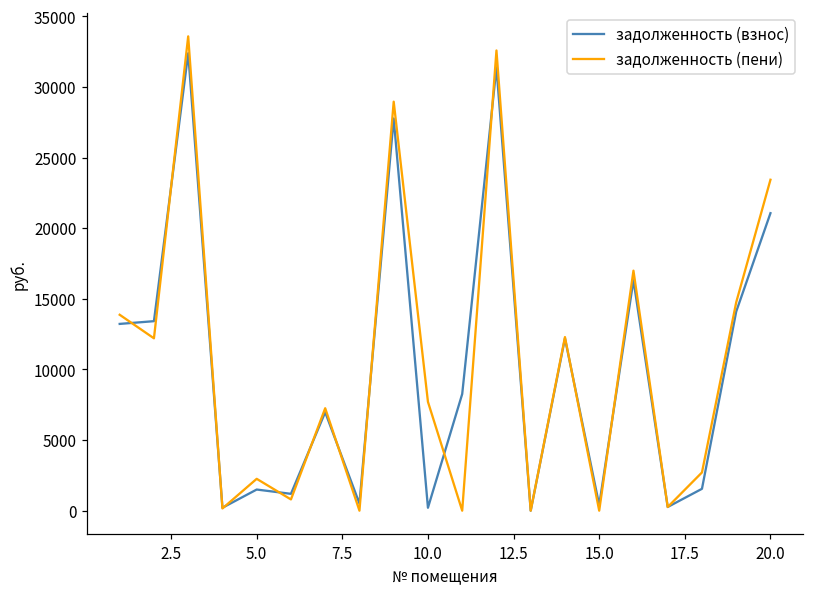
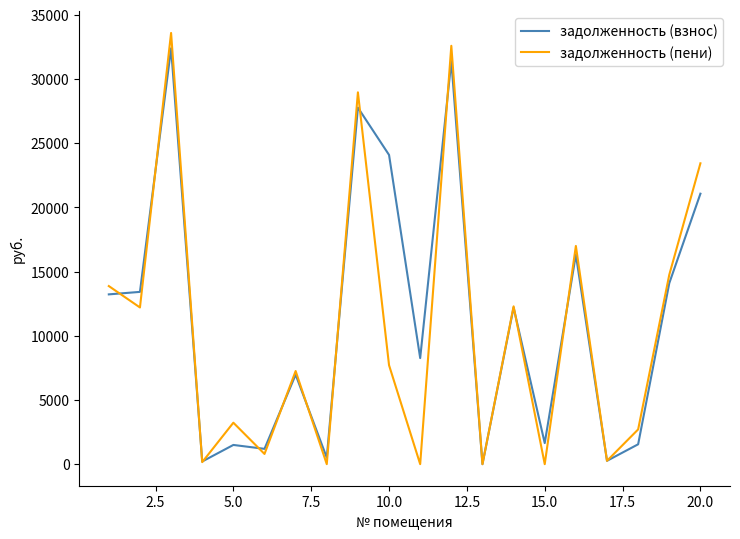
задолженность (пени), 5.0: 2300 -> 3200
задолженность (взнос), 10.0: 200 -> 24100
задолженность (взнос), 15.0: 400 -> 1600
